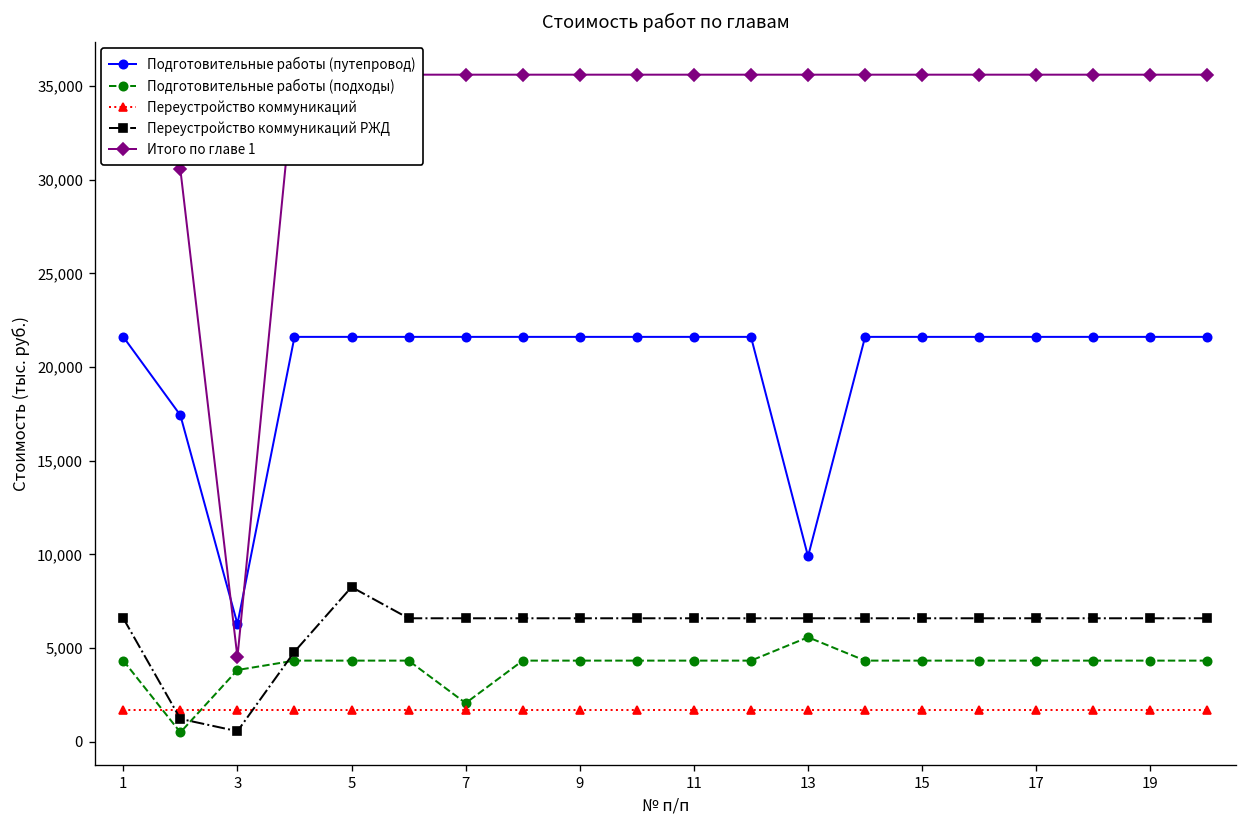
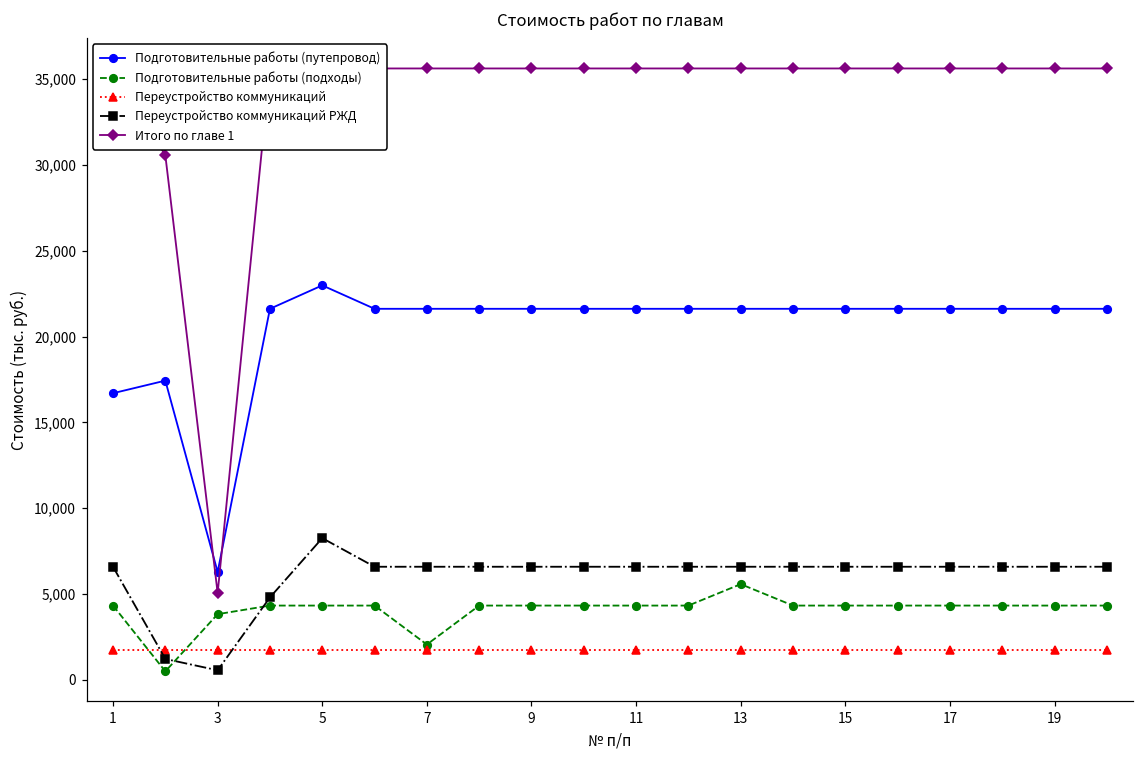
Подготовительные работы (путепровод), 1: 21,600 -> 16,700
Итого по главе 1, 3: 4,500 -> 5,100
Подготовительные работы (путепровод), 5: 21,600 -> 23,000
Подготовительные работы (путепровод), 13: 9,900 -> 21,600
